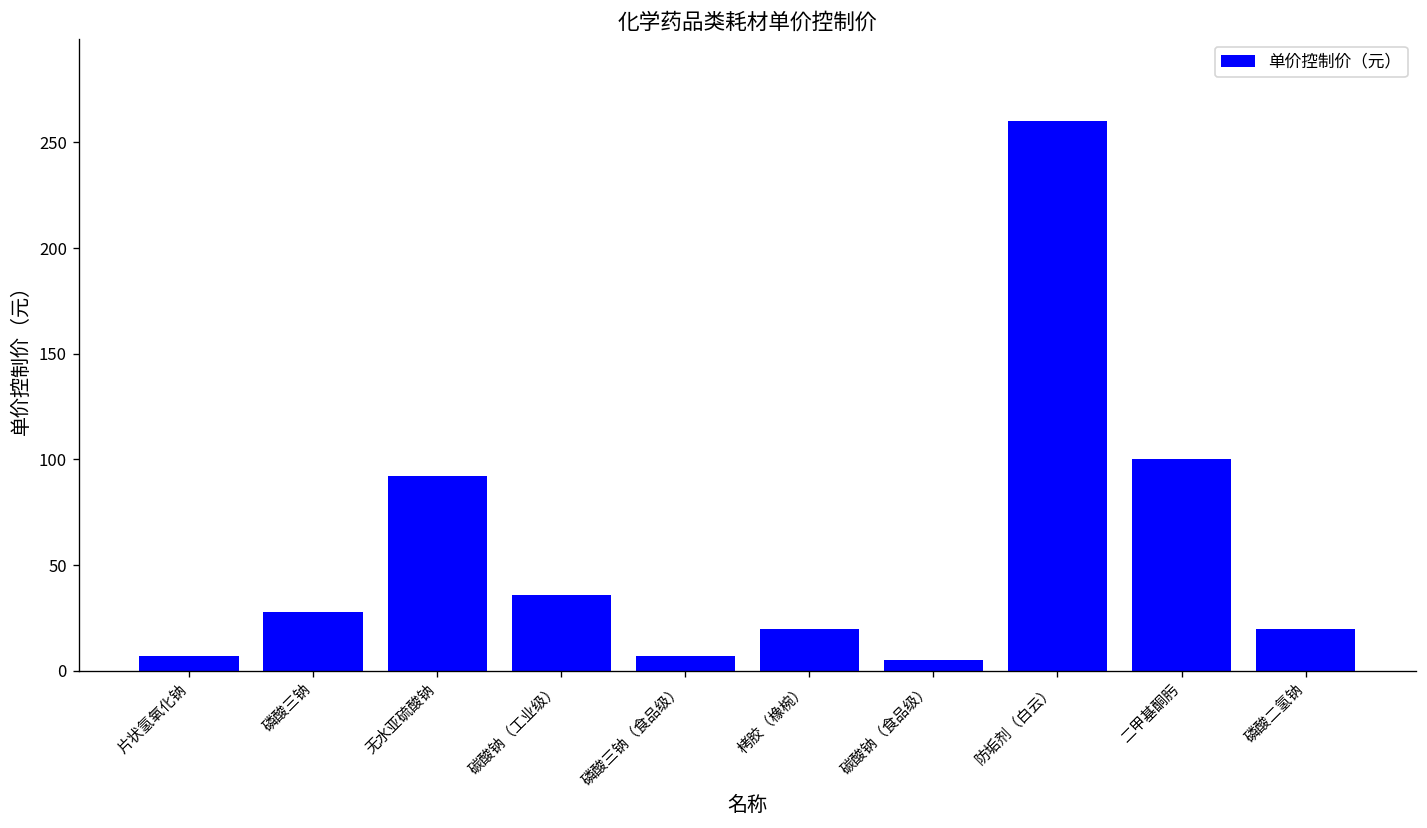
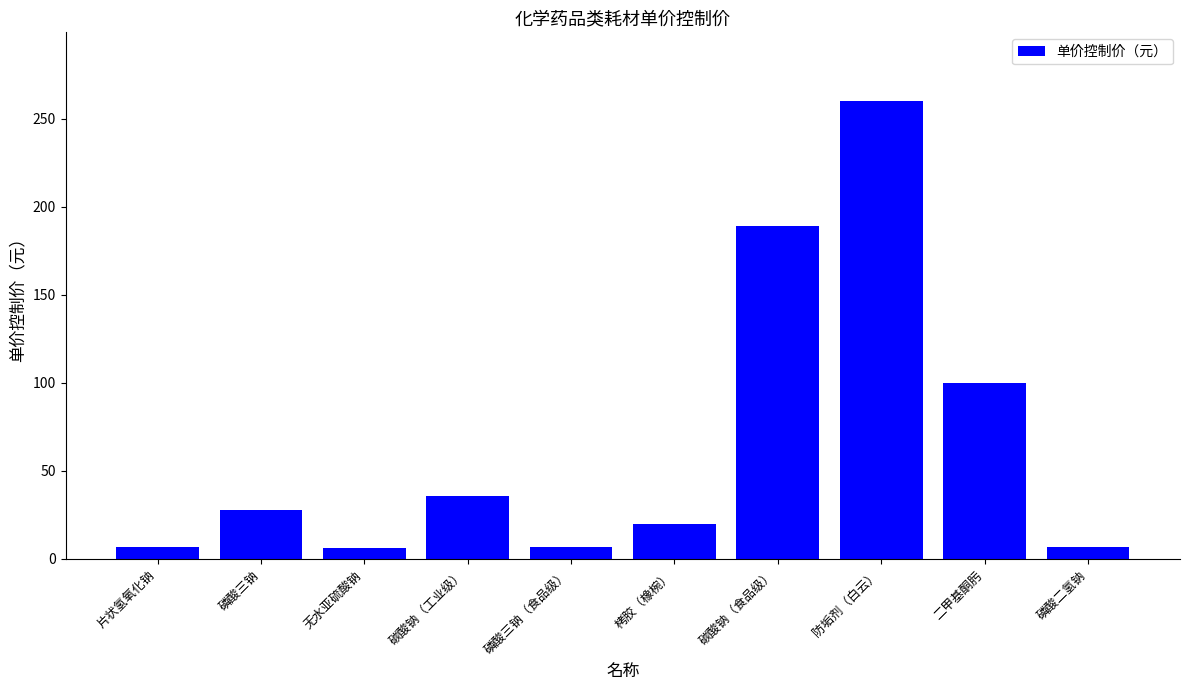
无水亚硫酸钠: 92 -> 6
碳酸钠（食品级）: 5 -> 189
磷酸二氢钠: 20 -> 7
